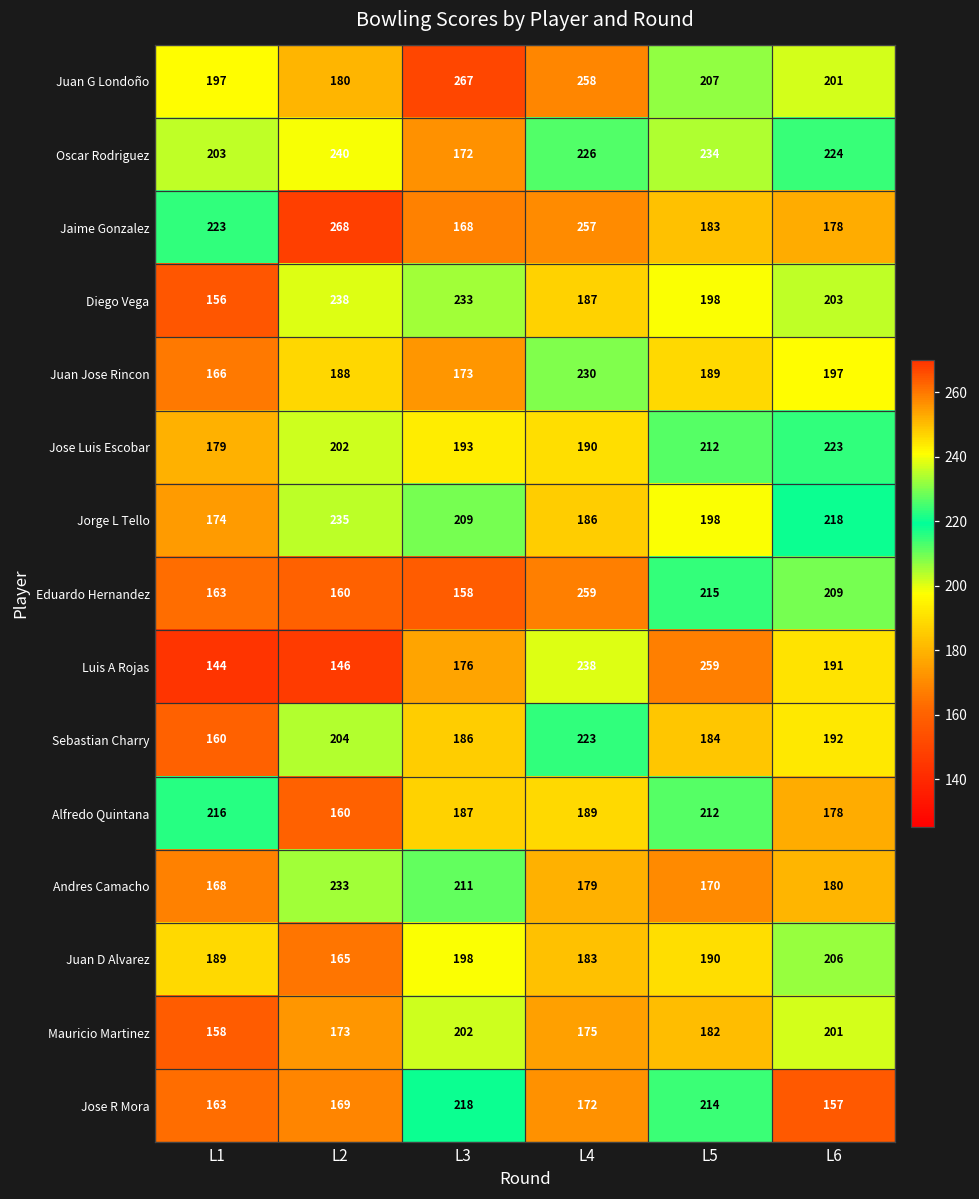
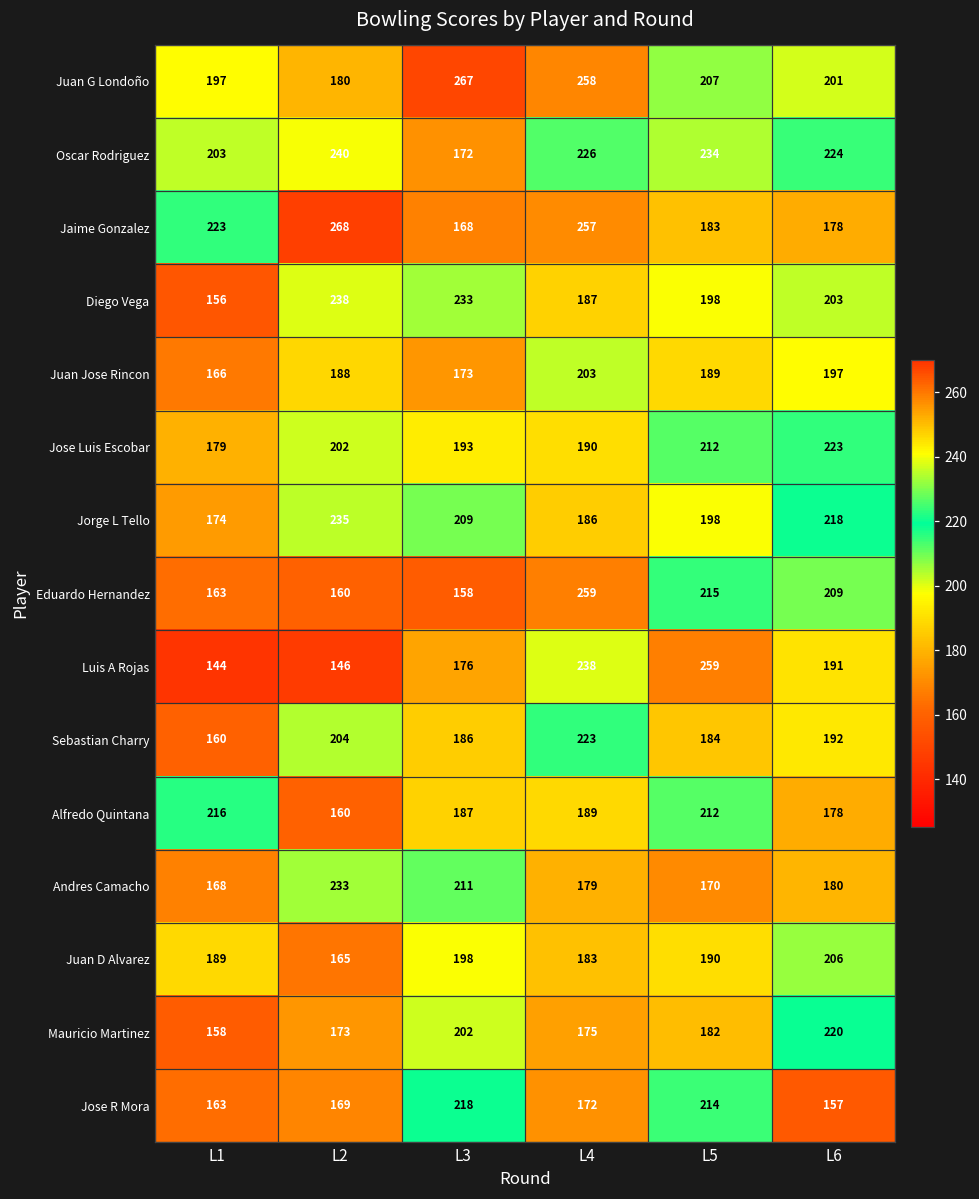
Juan Jose Rincon, L4: 230 -> 203
Mauricio Martinez, L6: 201 -> 220
